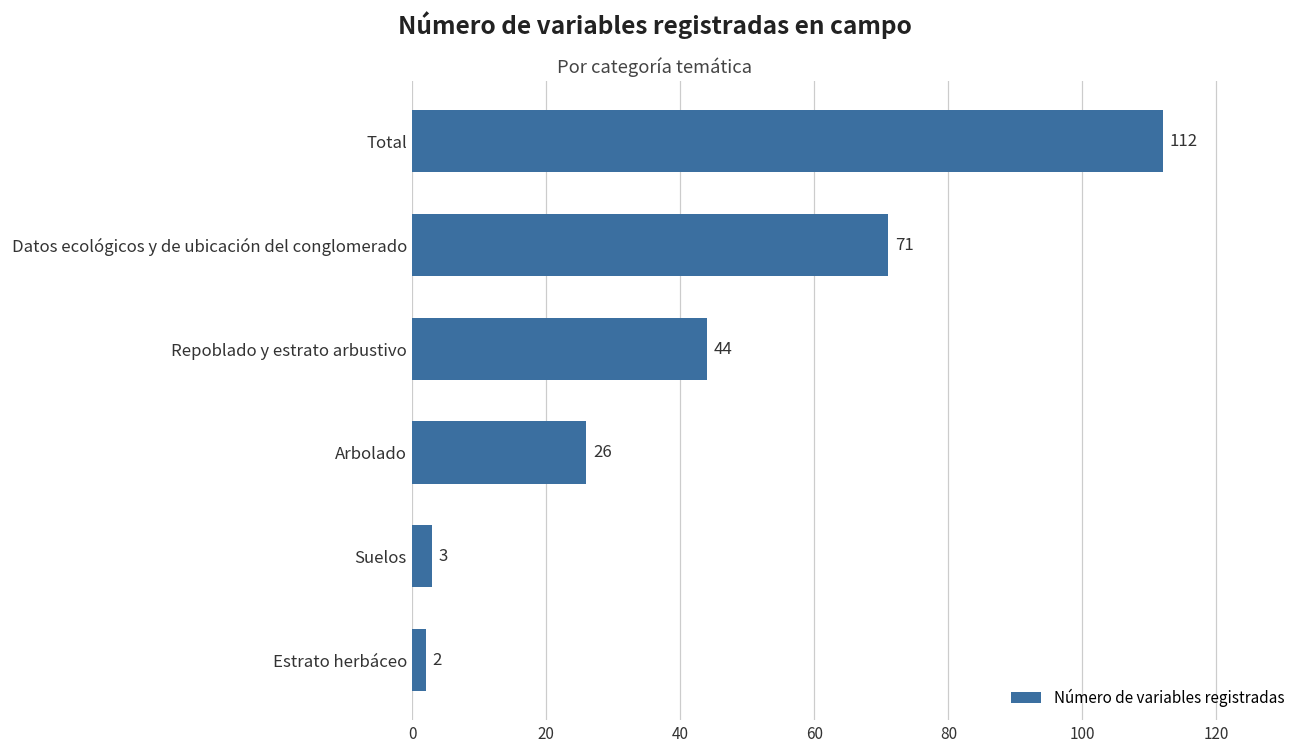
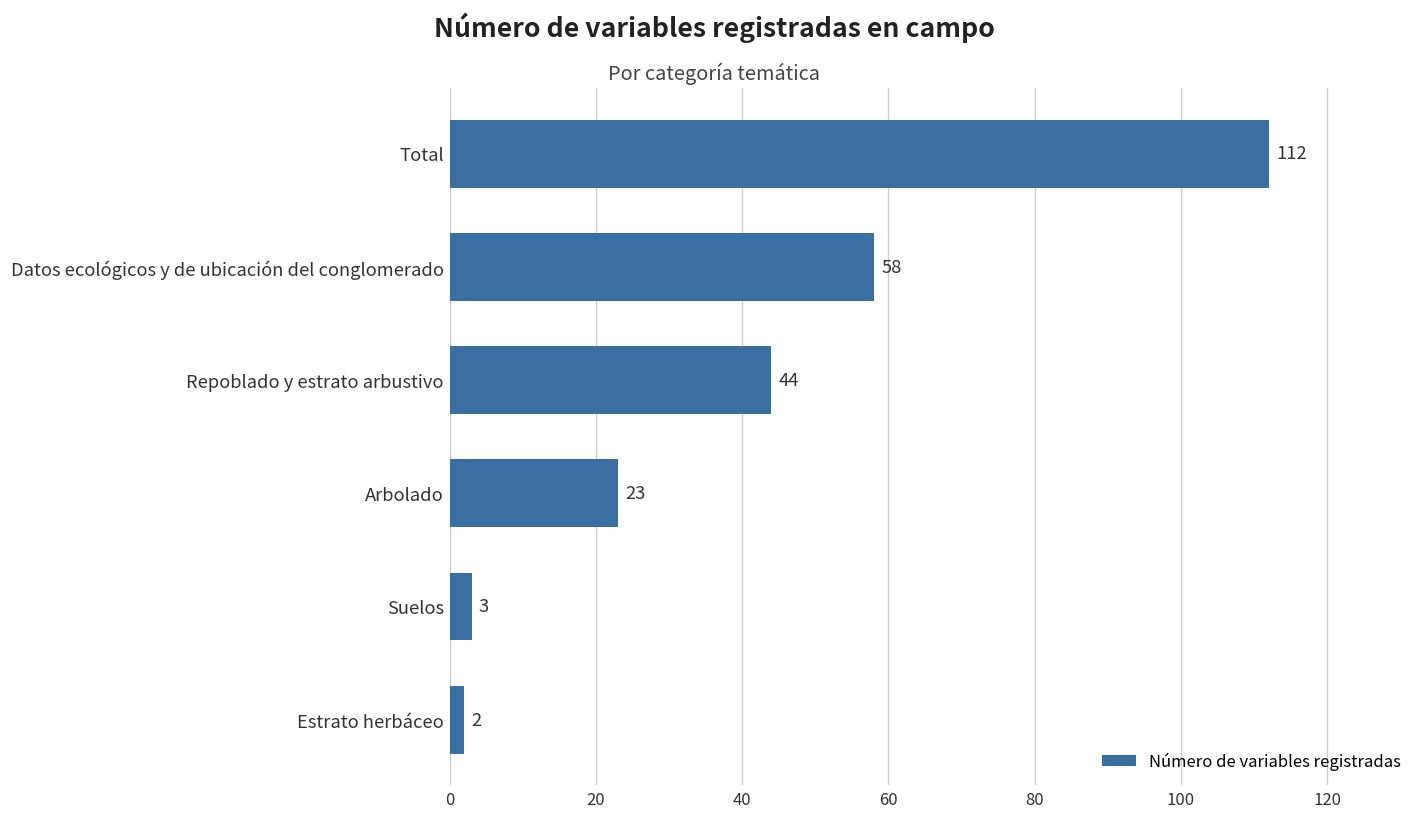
Datos ecológicos y de ubicación del conglomerado: 71 -> 58
Arbolado: 26 -> 23
